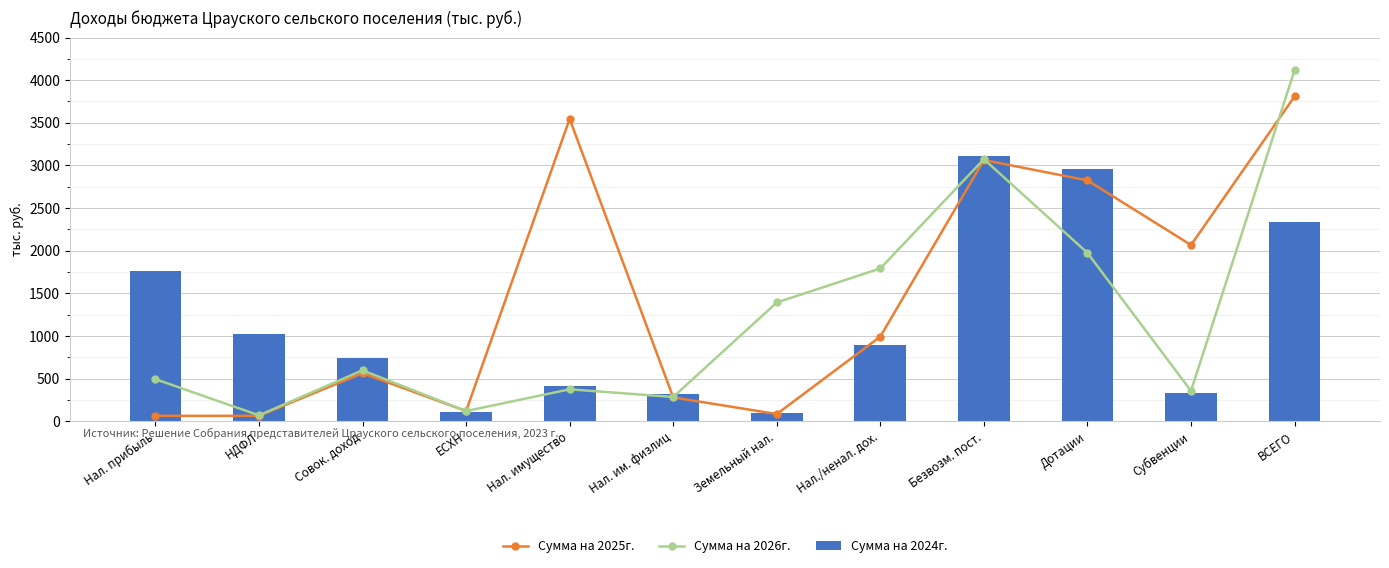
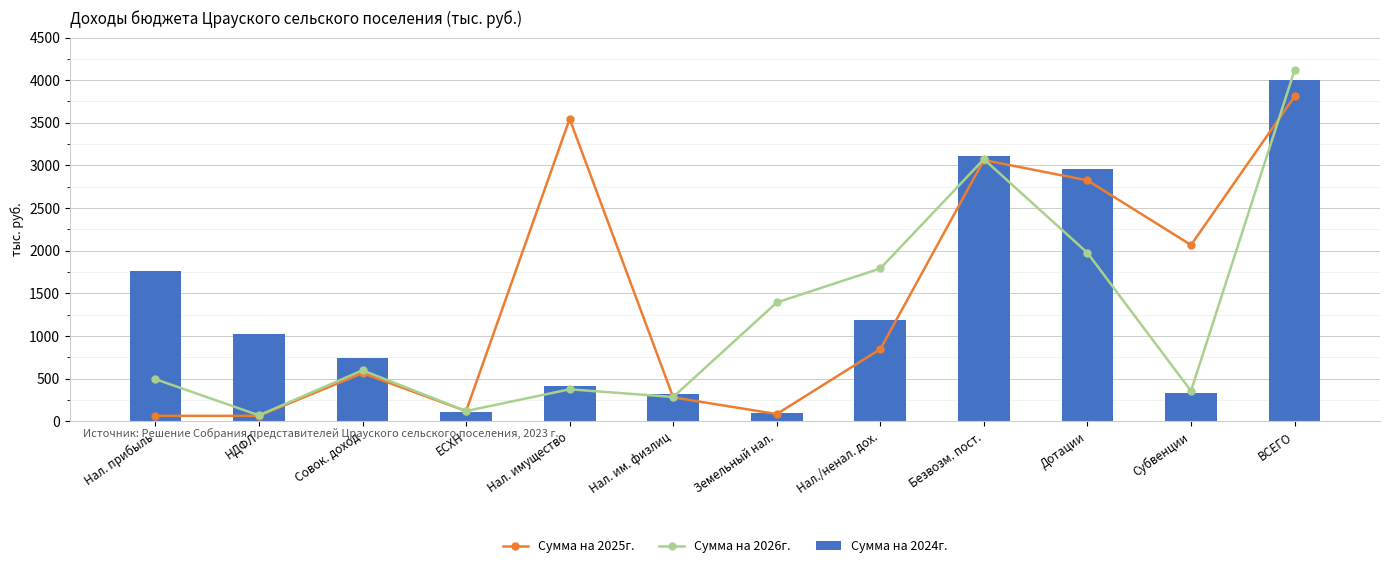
Сумма на 2025г., Нал./ненал. дох.: 1000 -> 800
Сумма на 2024г., Нал./ненал. дох.: 900 -> 1200
Сумма на 2024г., ВСЕГО: 2300 -> 4000
